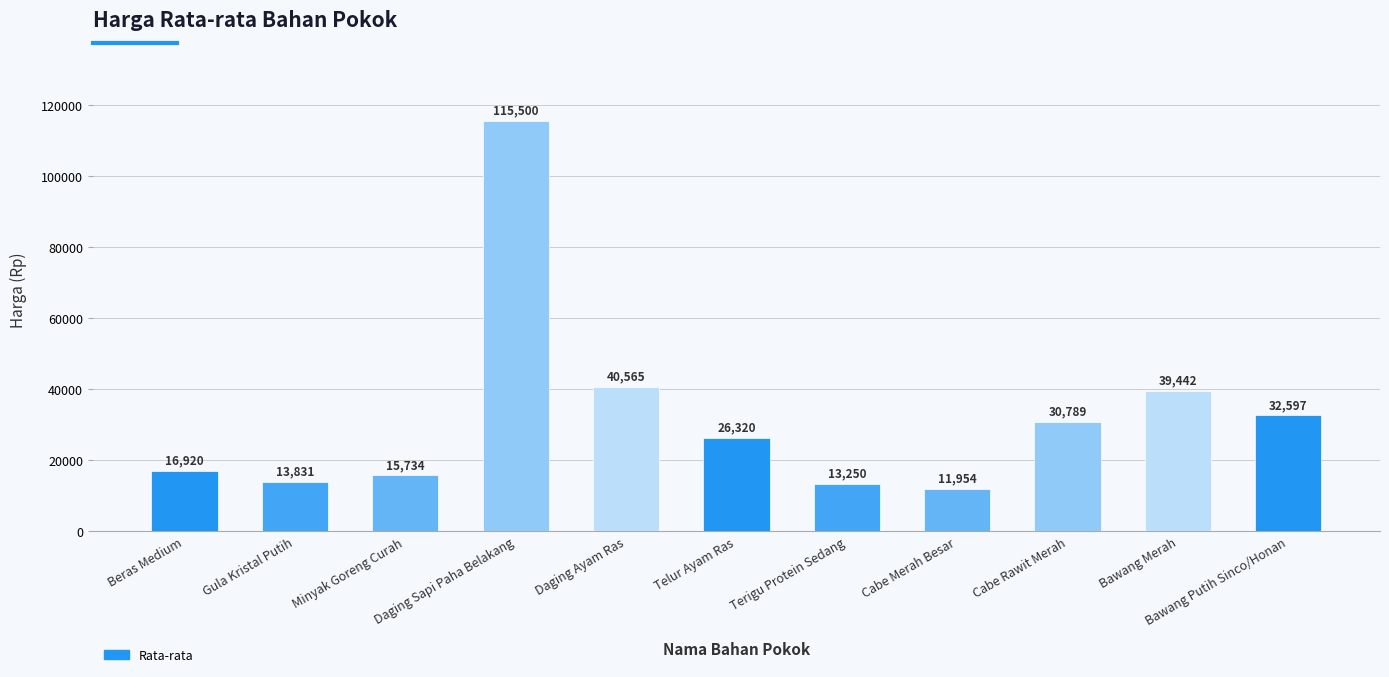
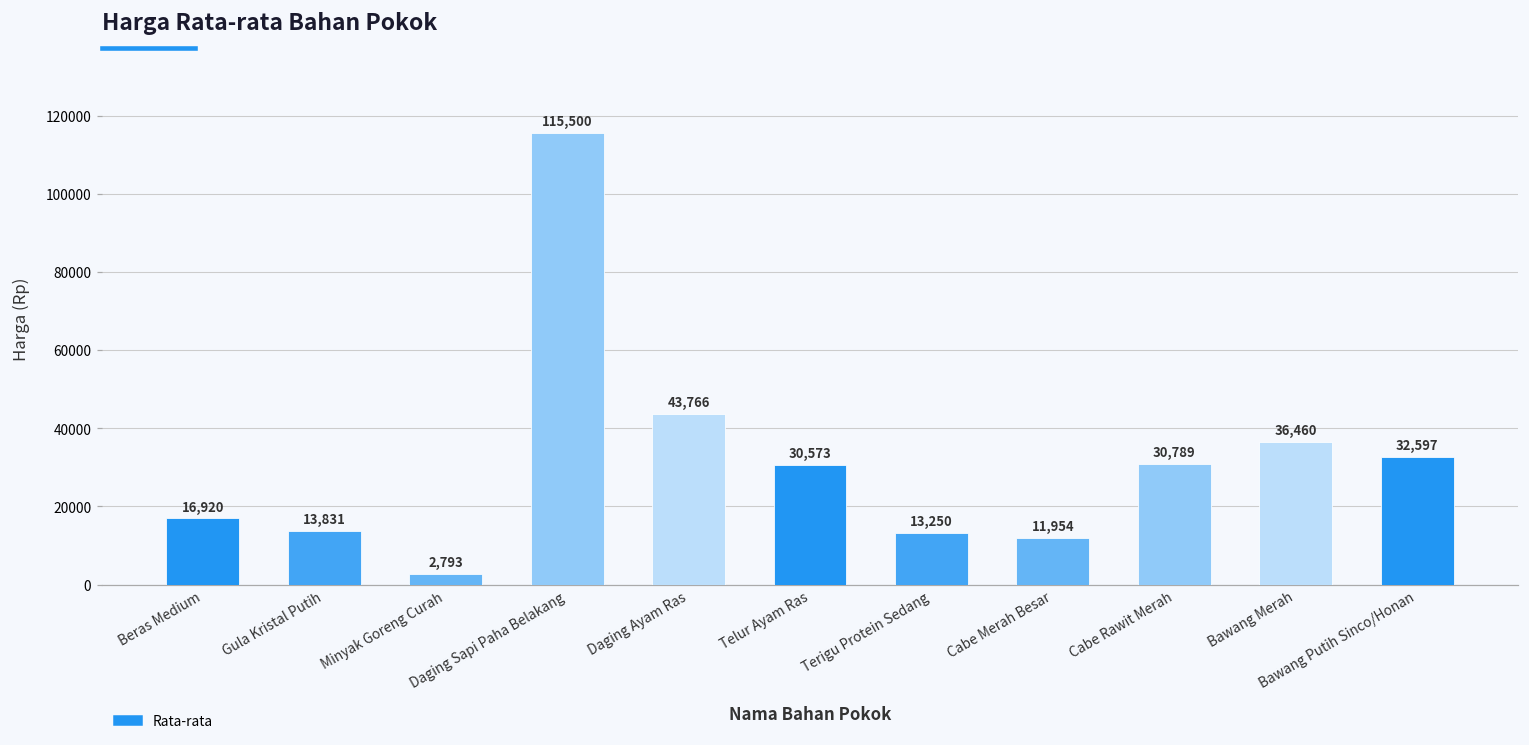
Minyak Goreng Curah: 15,734 -> 2,793
Daging Ayam Ras: 40,565 -> 43,766
Telur Ayam Ras: 26,320 -> 30,573
Bawang Merah: 39,442 -> 36,460
